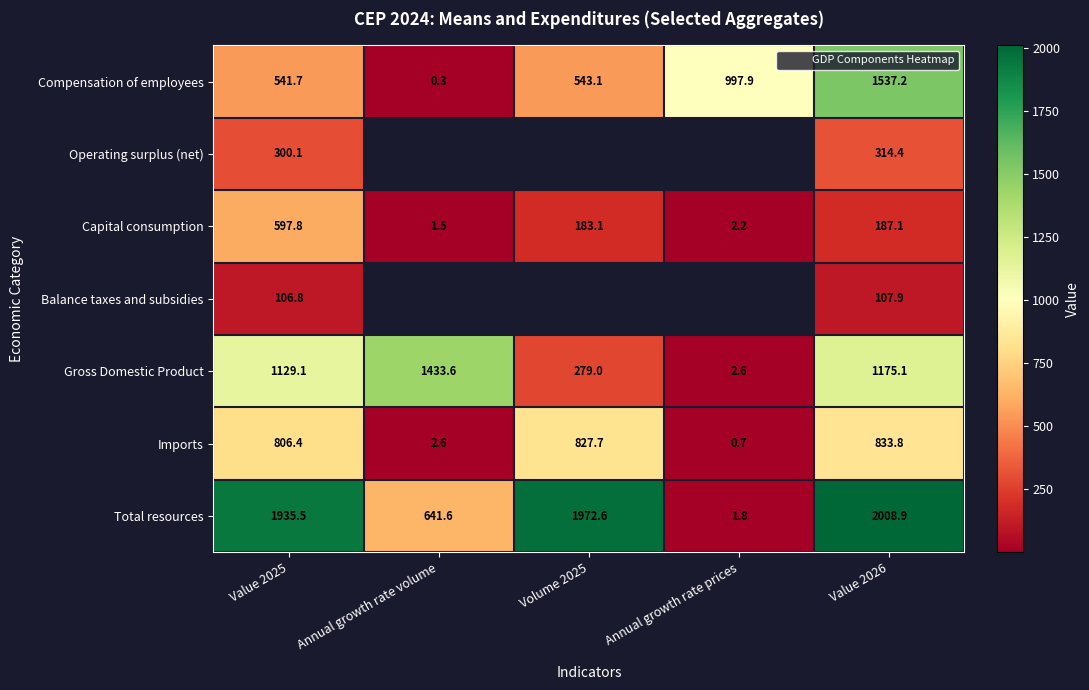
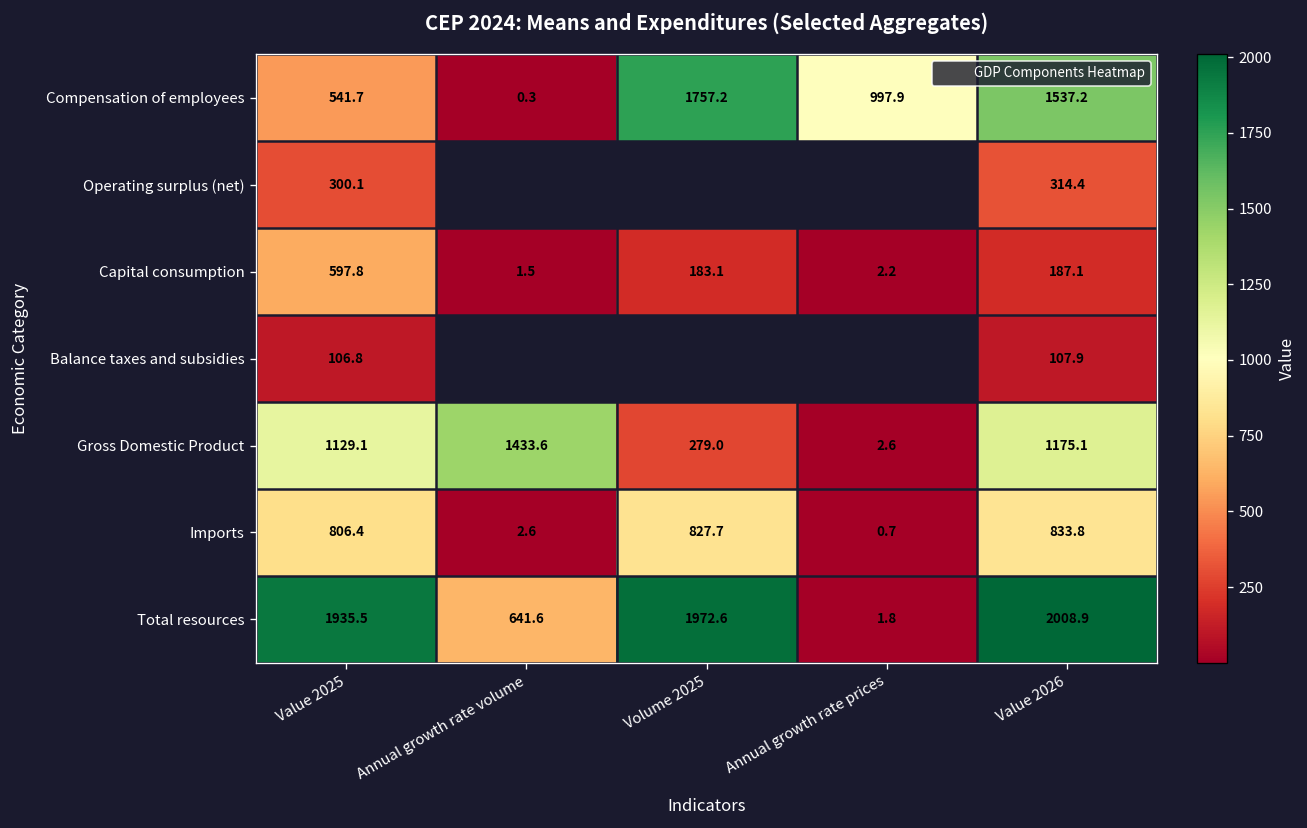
Compensation of employees, Volume 2025: 543.1 -> 1757.2
